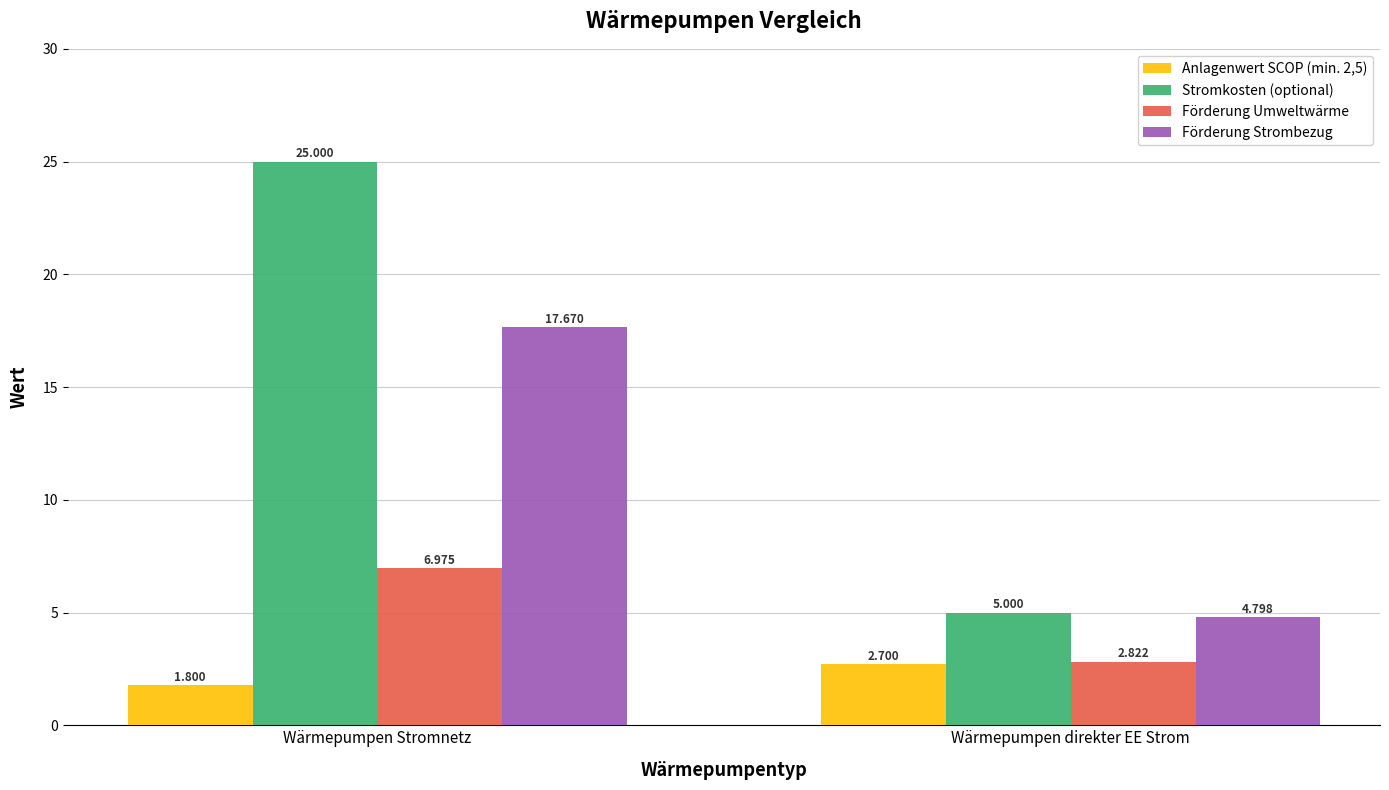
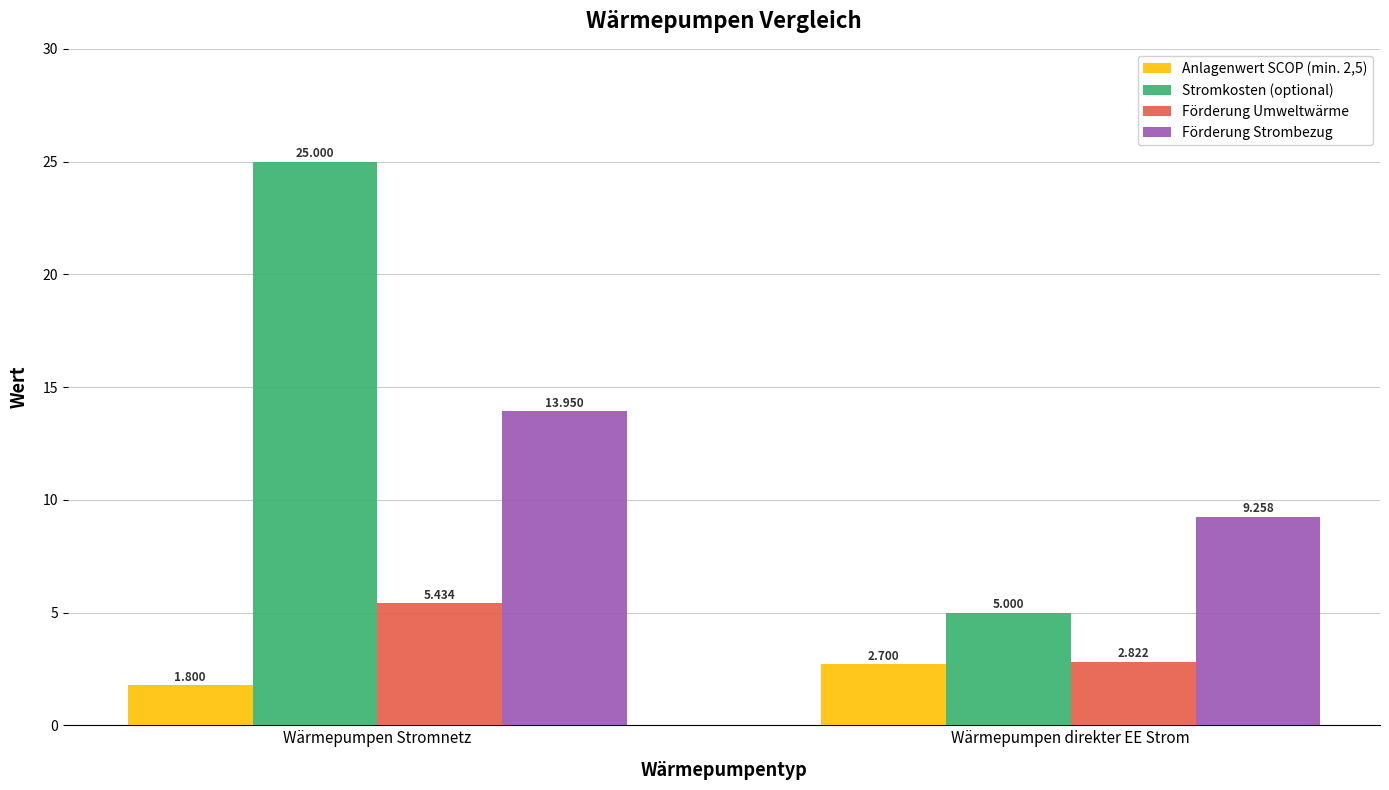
Förderung Umweltwärme, Wärmepumpen Stromnetz: 6.975 -> 5.434
Förderung Strombezug, Wärmepumpen Stromnetz: 17.670 -> 13.950
Förderung Strombezug, Wärmepumpen direkter EE Strom: 4.798 -> 9.258
